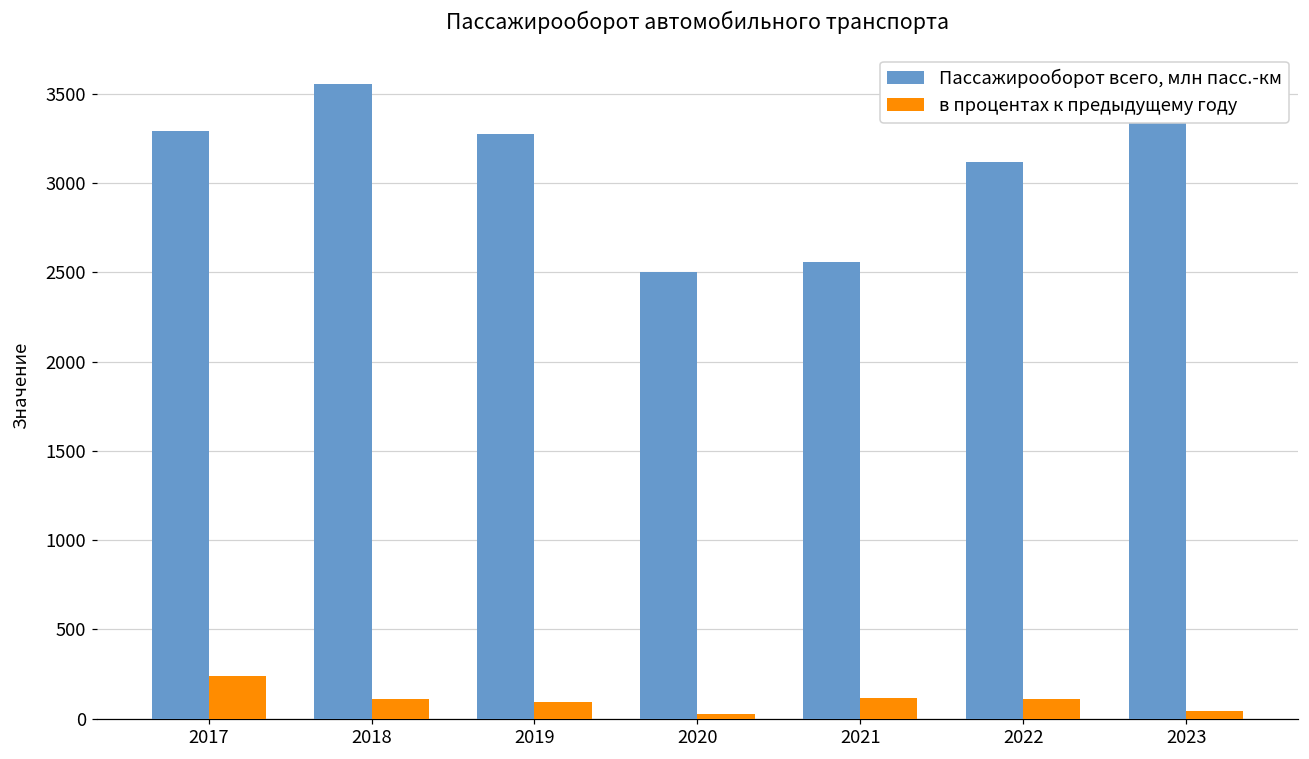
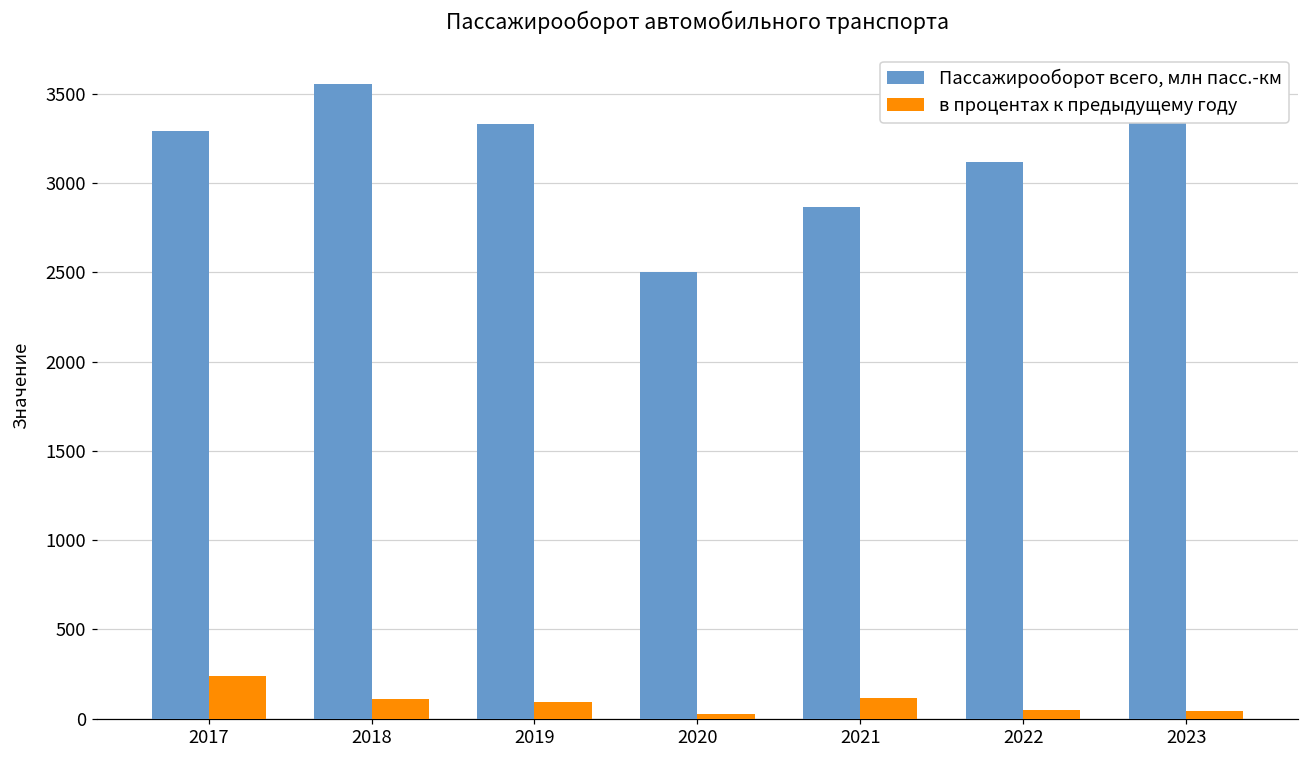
Пассажирооборот всего, млн пасс.-км, 2019: 3280 -> 3330
Пассажирооборот всего, млн пасс.-км, 2021: 2560 -> 2870
в процентах к предыдущему году, 2022: 110 -> 50
